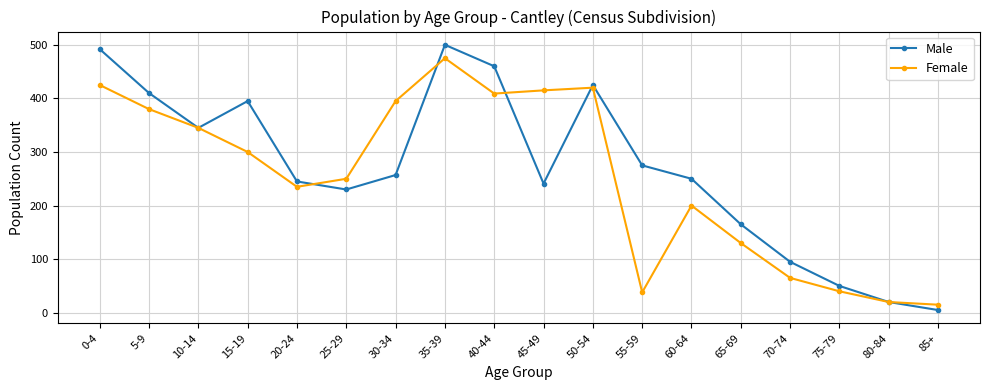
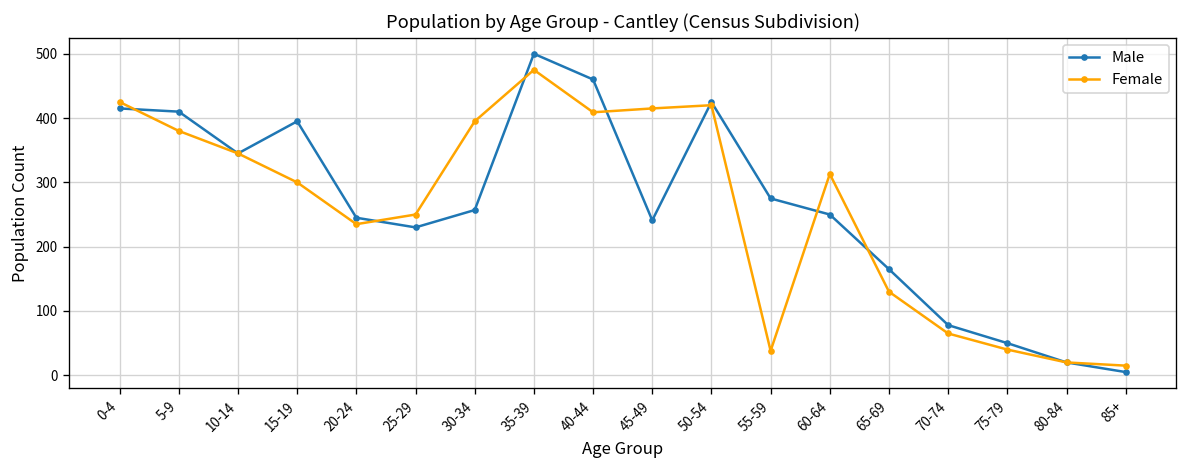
Male, 0-4: 490 -> 420
Female, 60-64: 200 -> 310
Male, 70-74: 100 -> 80
